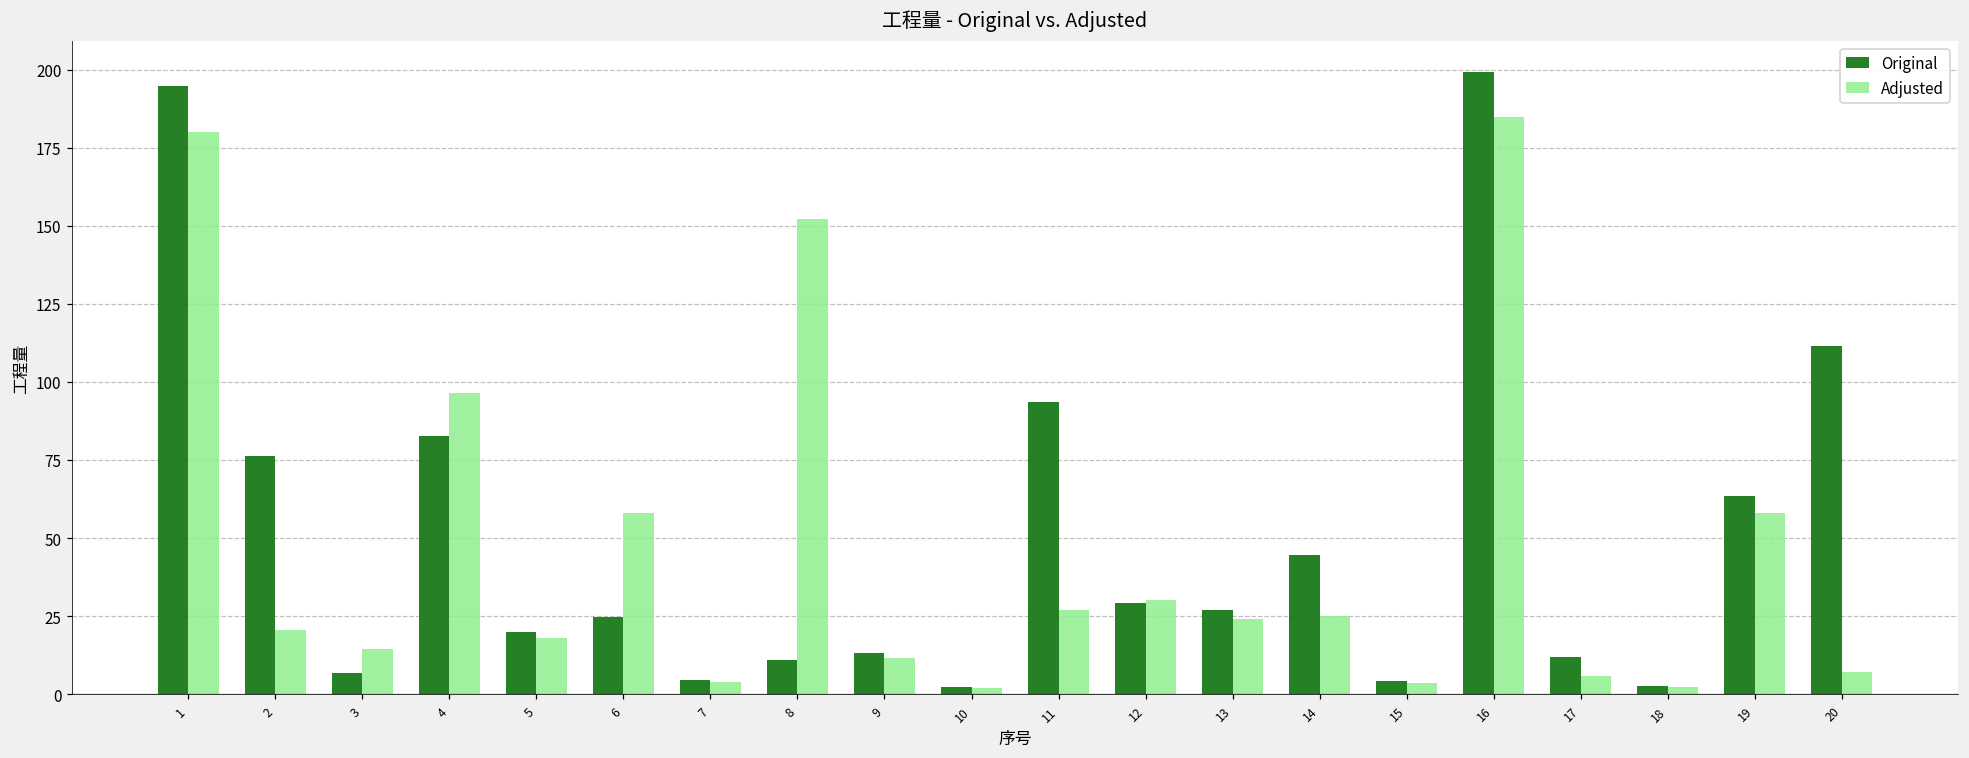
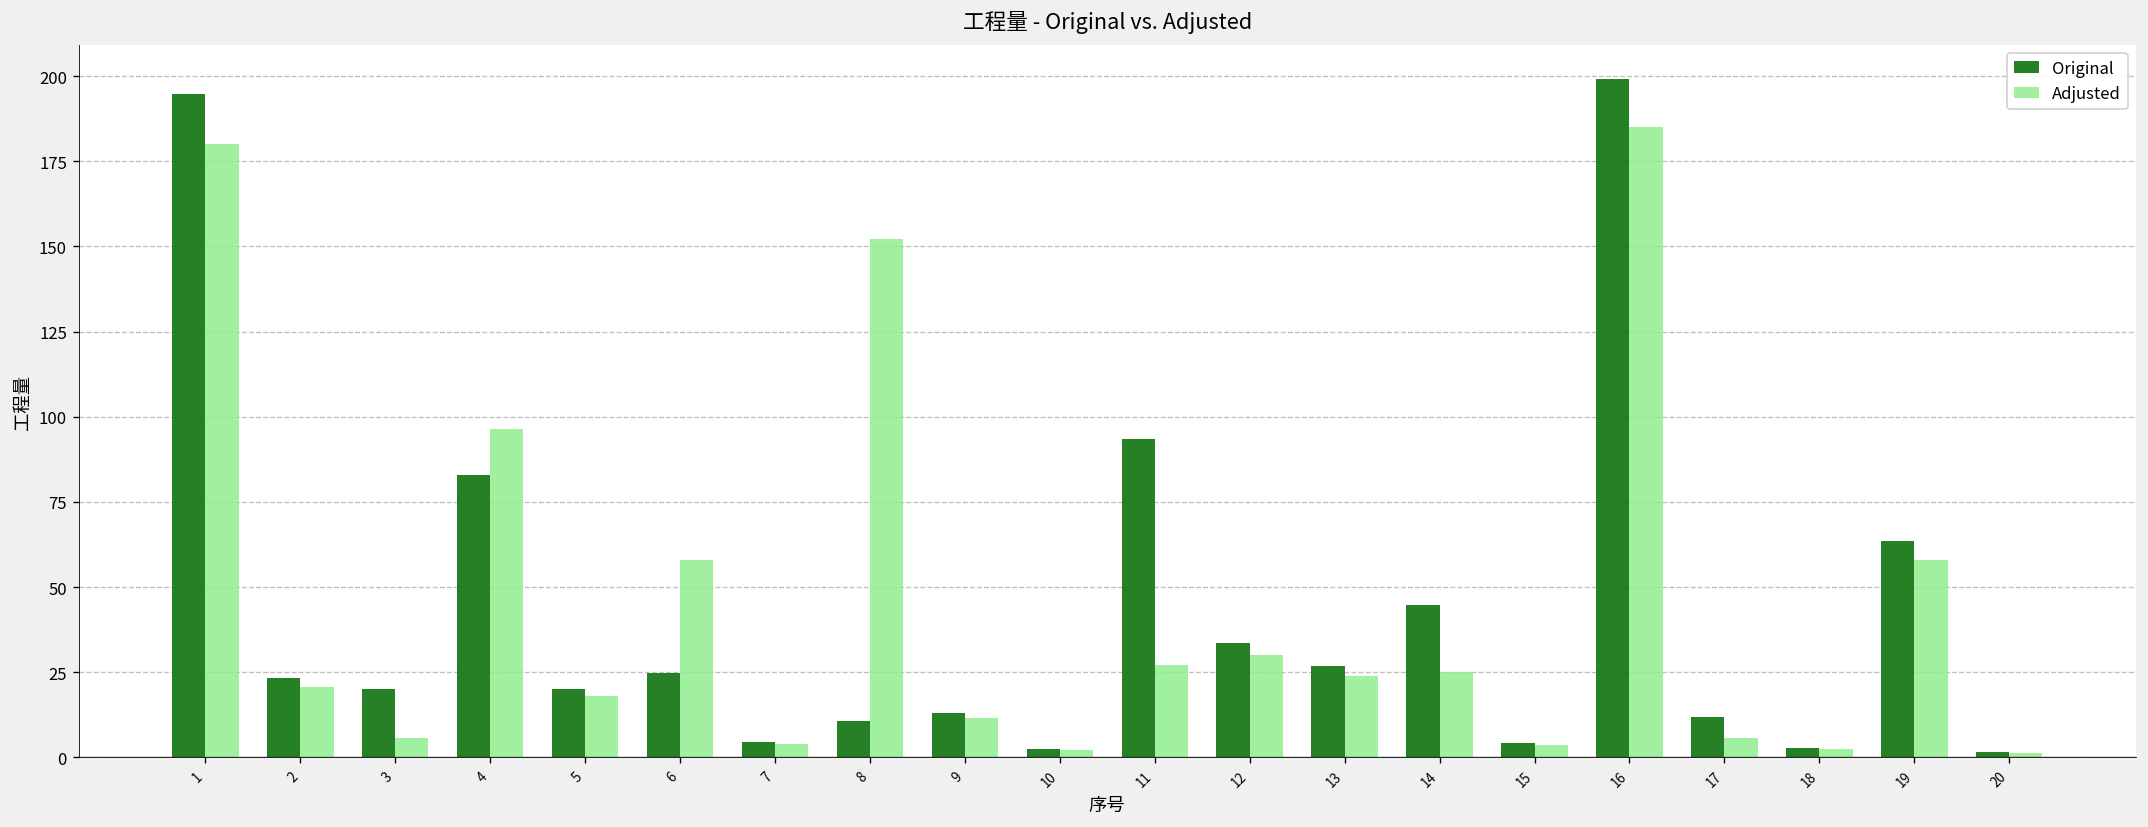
Original, 2: 76 -> 23
Original, 3: 7 -> 20
Adjusted, 3: 14 -> 6
Original, 12: 29 -> 34
Original, 20: 111 -> 2
Adjusted, 20: 7 -> 1
